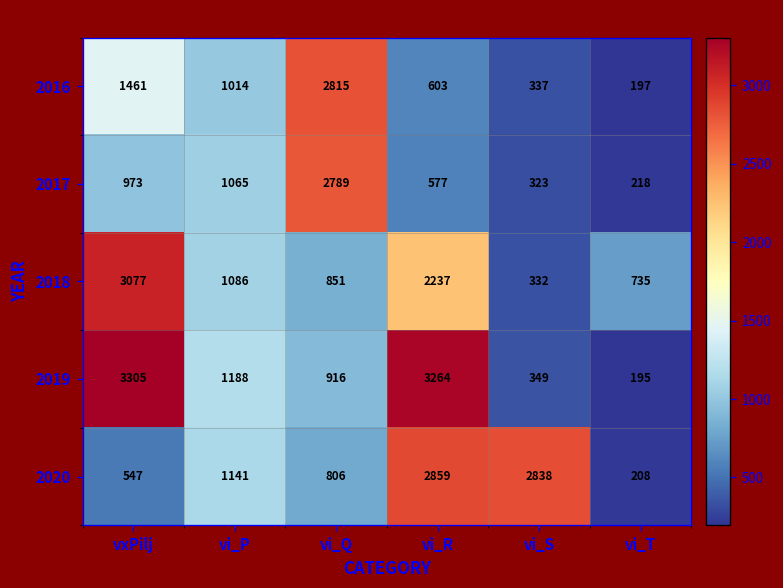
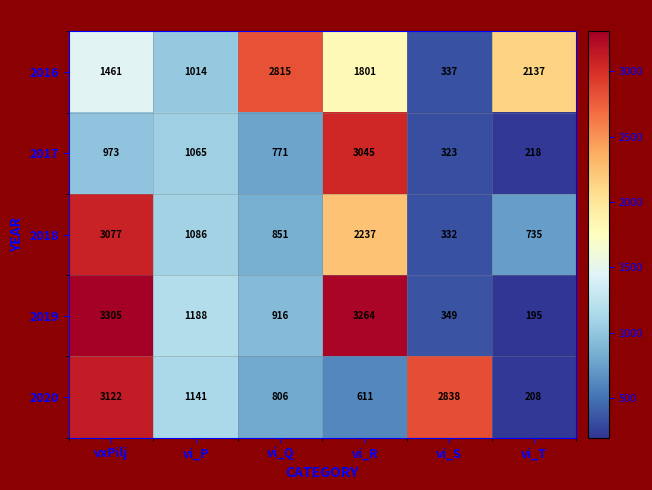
2016, vi_R: 603 -> 1801
2016, vi_T: 197 -> 2137
2017, vi_Q: 2789 -> 771
2017, vi_R: 577 -> 3045
2020, vxPilj: 547 -> 3122
2020, vi_R: 2859 -> 611
